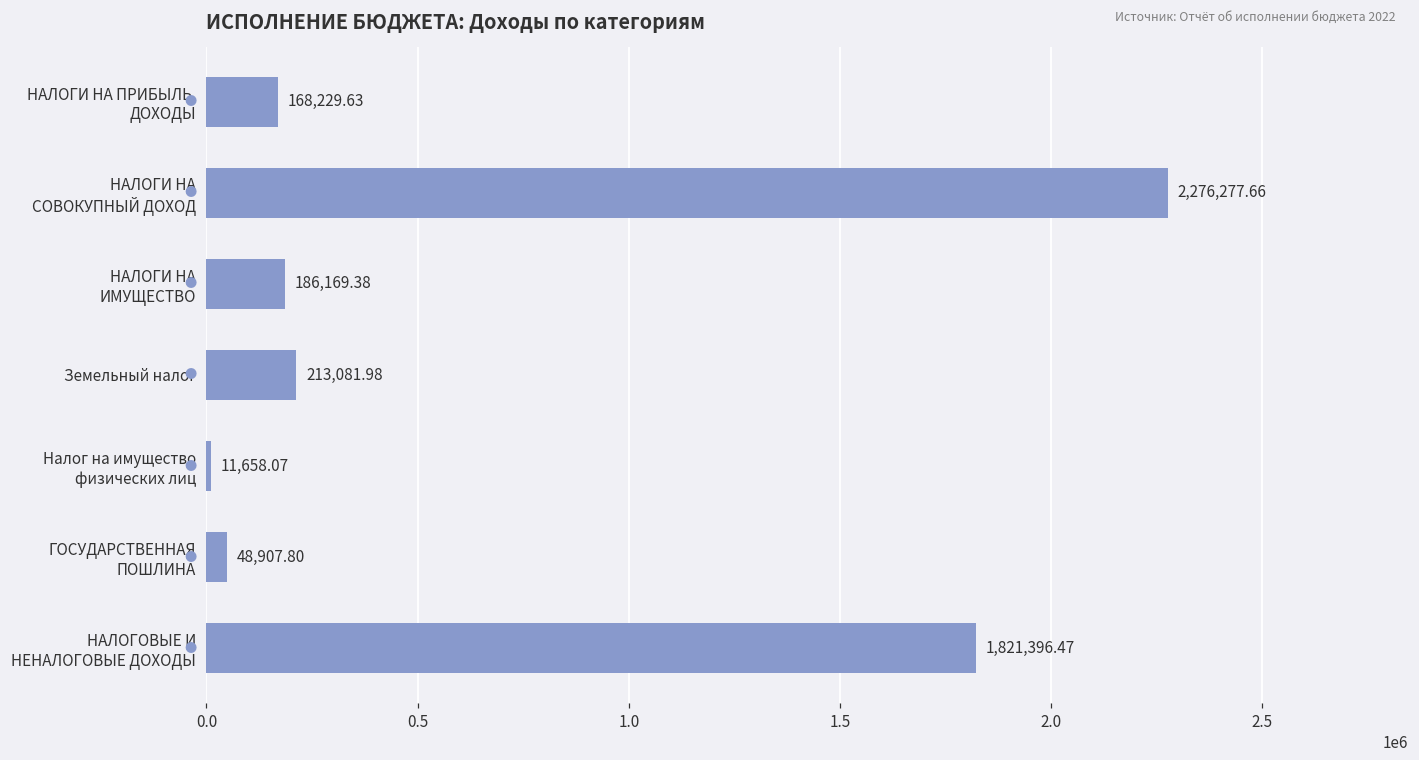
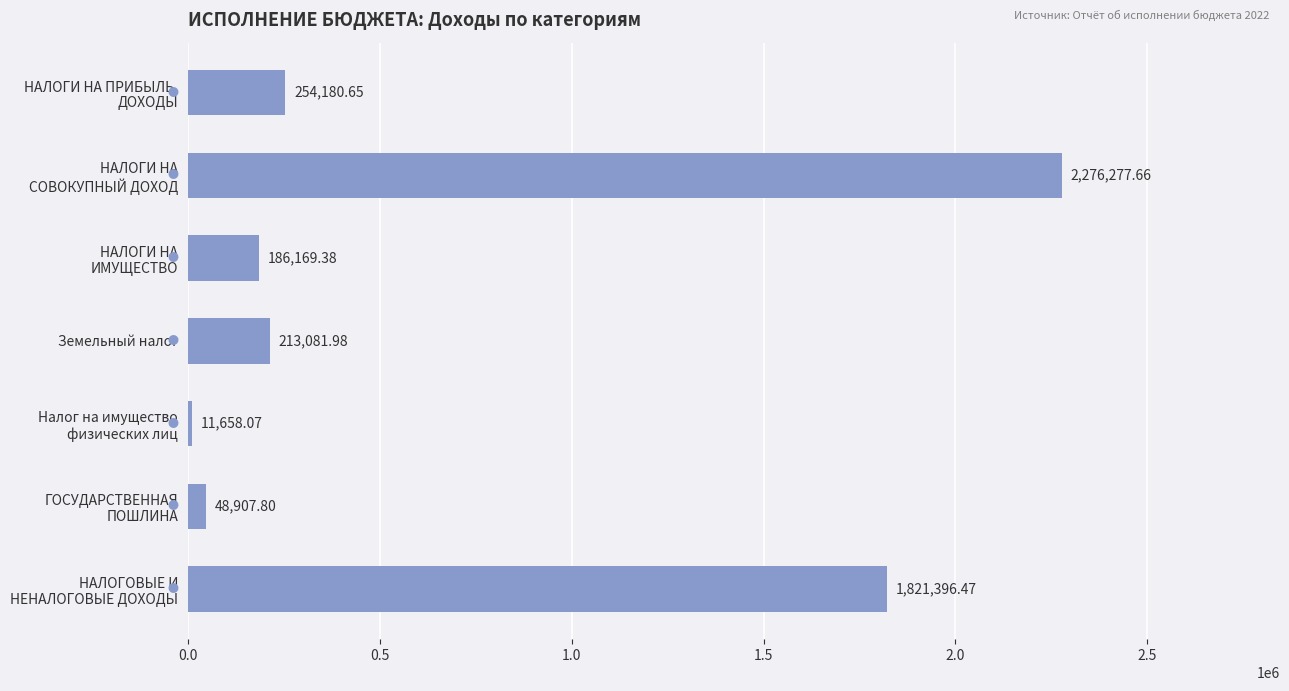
НАЛОГИ НА ПРИБЫЛЬ, ДОХОДЫ: 168,229.63 -> 254,180.65
